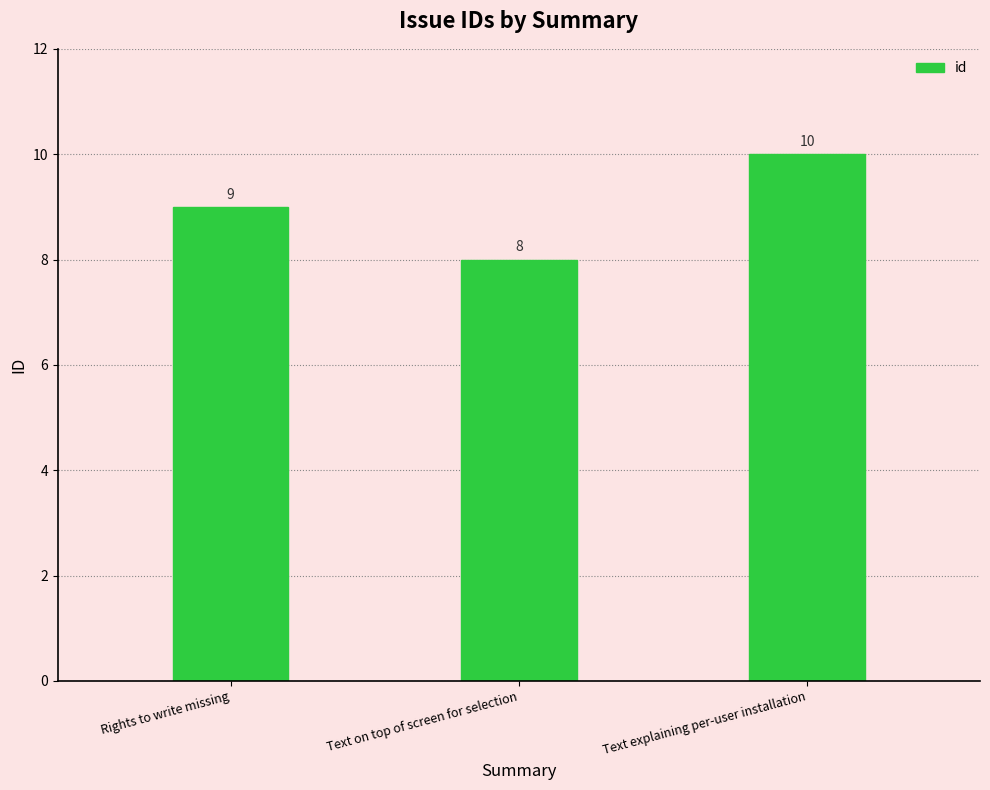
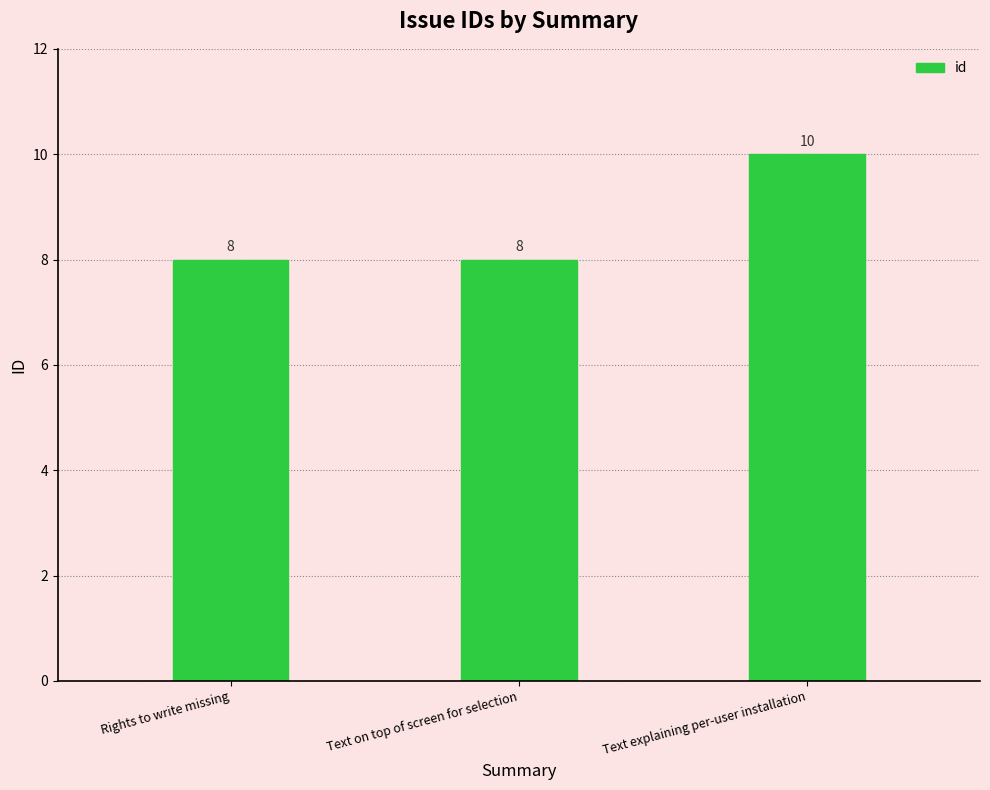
Rights to write missing: 9 -> 8
